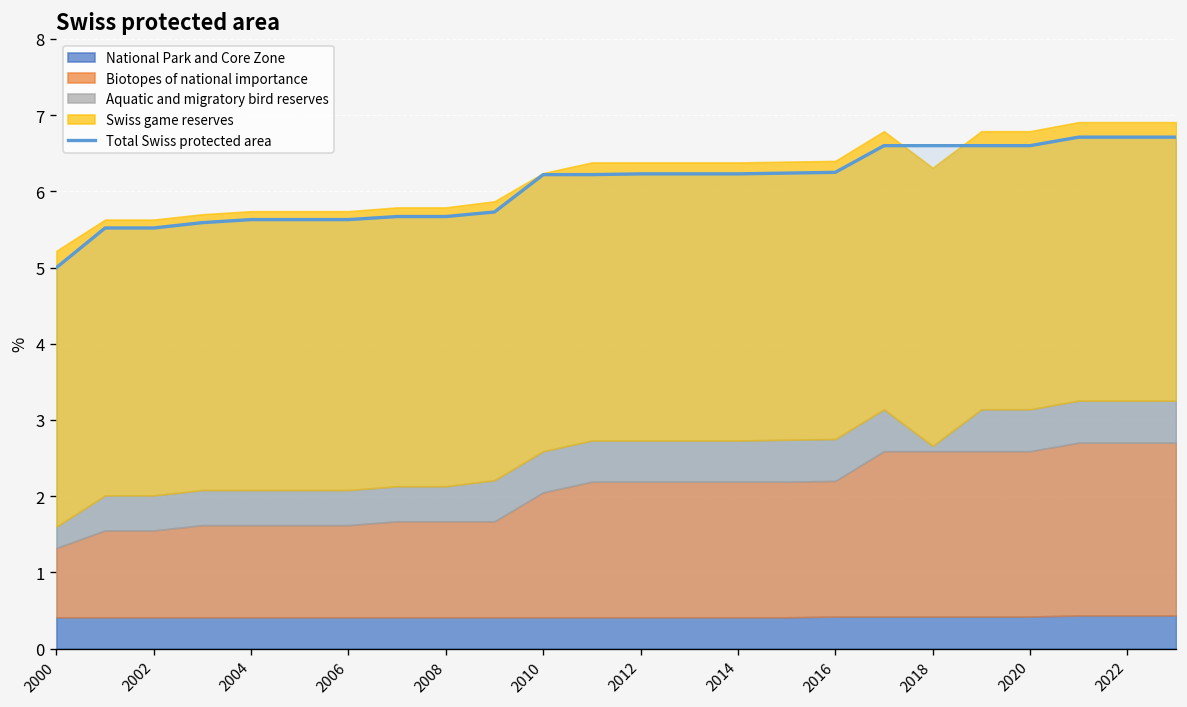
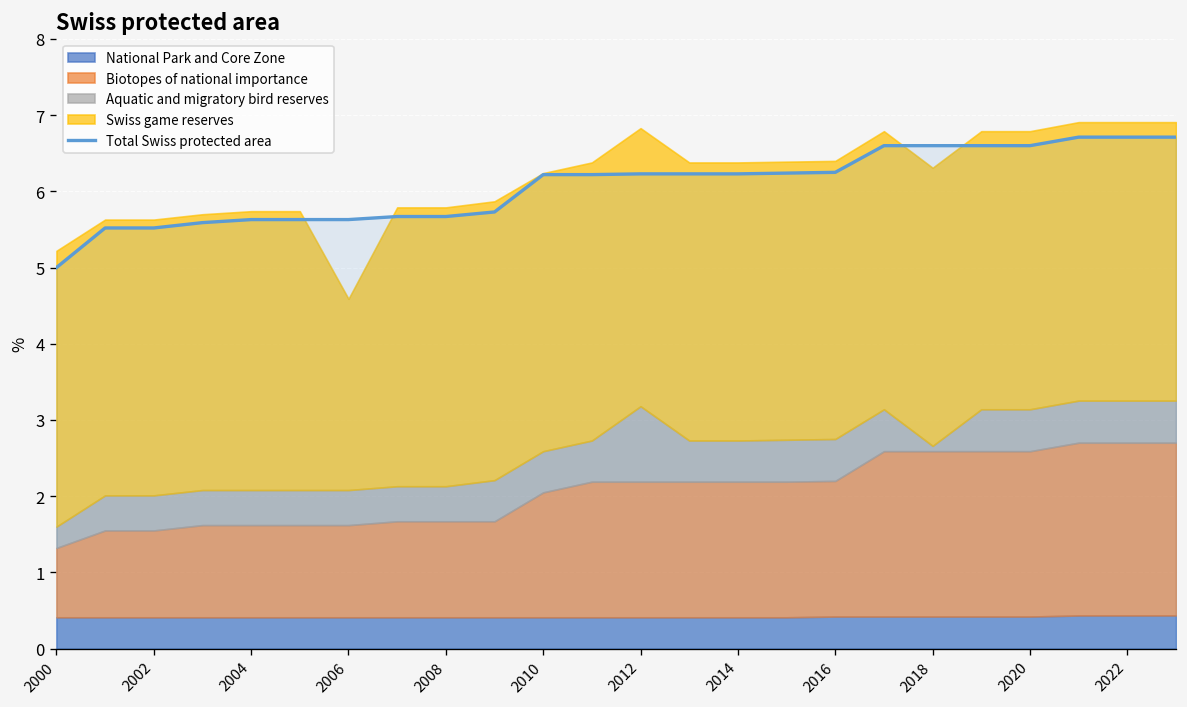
Swiss game reserves, 2006: 3.7 -> 2.5
Aquatic and migratory bird reserves, 2012: 0.5 -> 1.0
